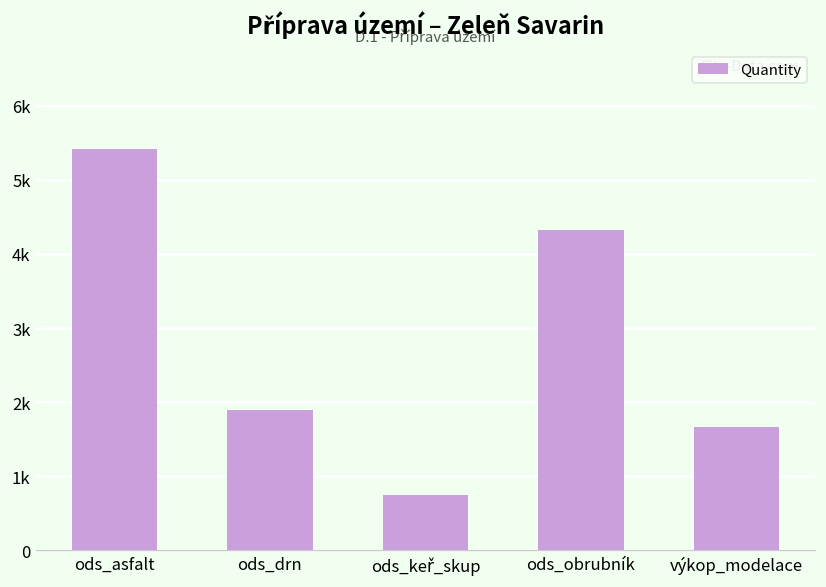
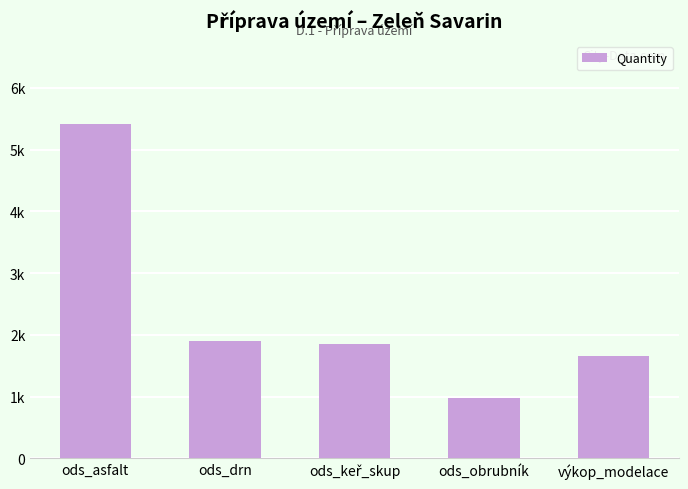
ods_keř_skup: 800 -> 1900
ods_obrubník: 4300 -> 1000
